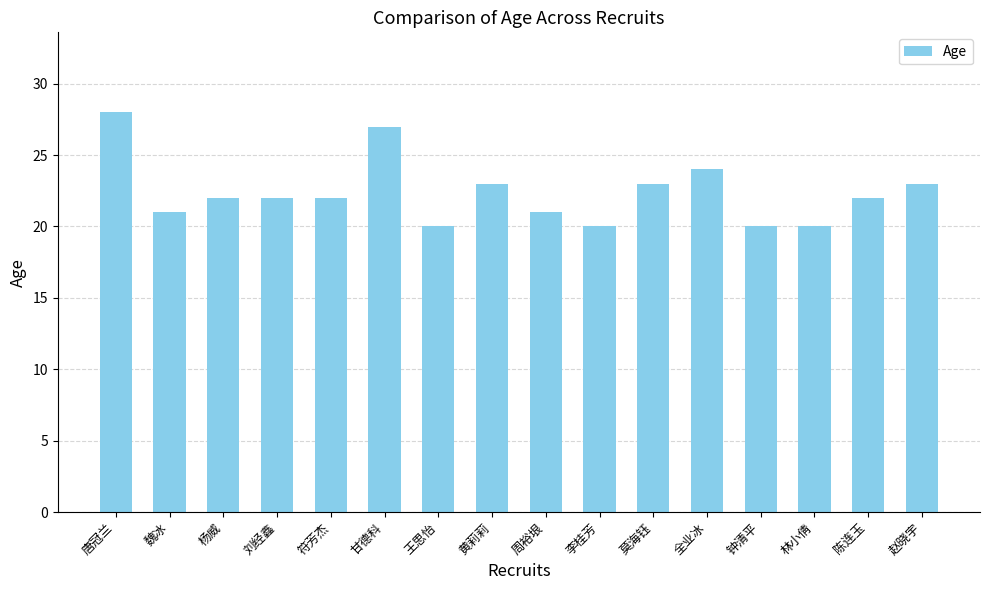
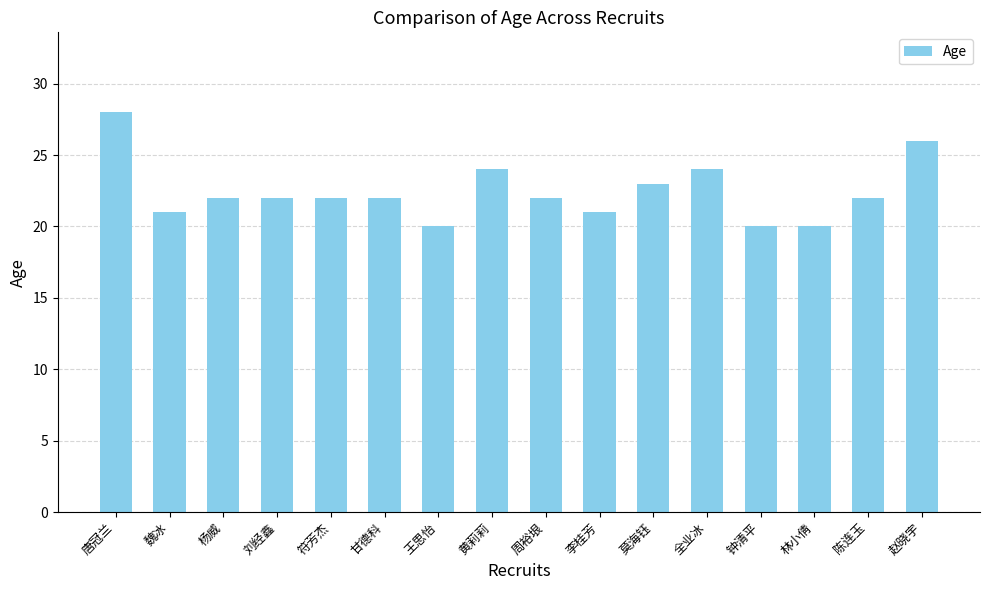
甘德科: 27 -> 22
黄莉莉: 23 -> 24
周裕垠: 21 -> 22
李桂芳: 20 -> 21
赵晓宇: 23 -> 26
